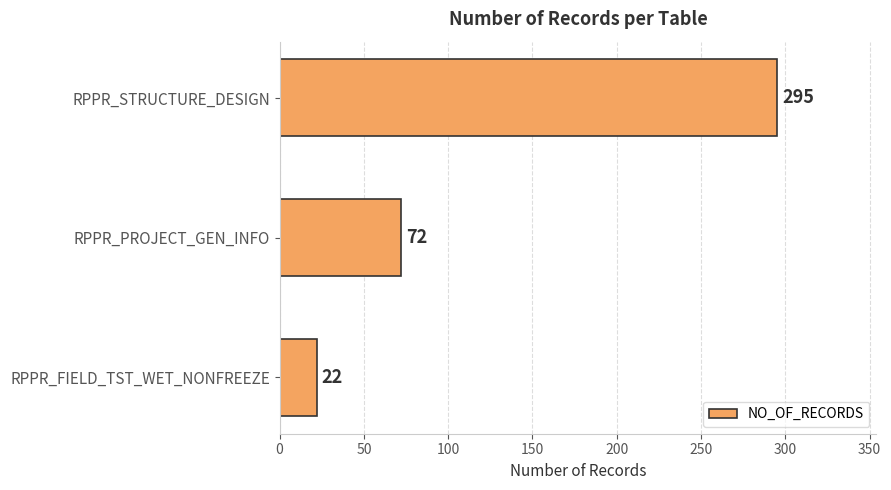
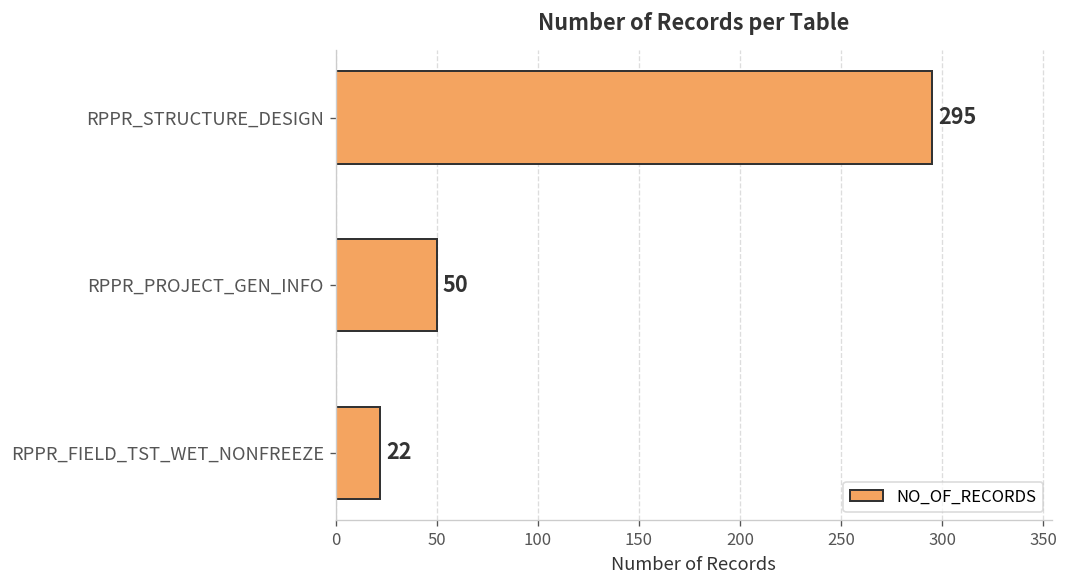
RPPR_PROJECT_GEN_INFO: 72 -> 50
